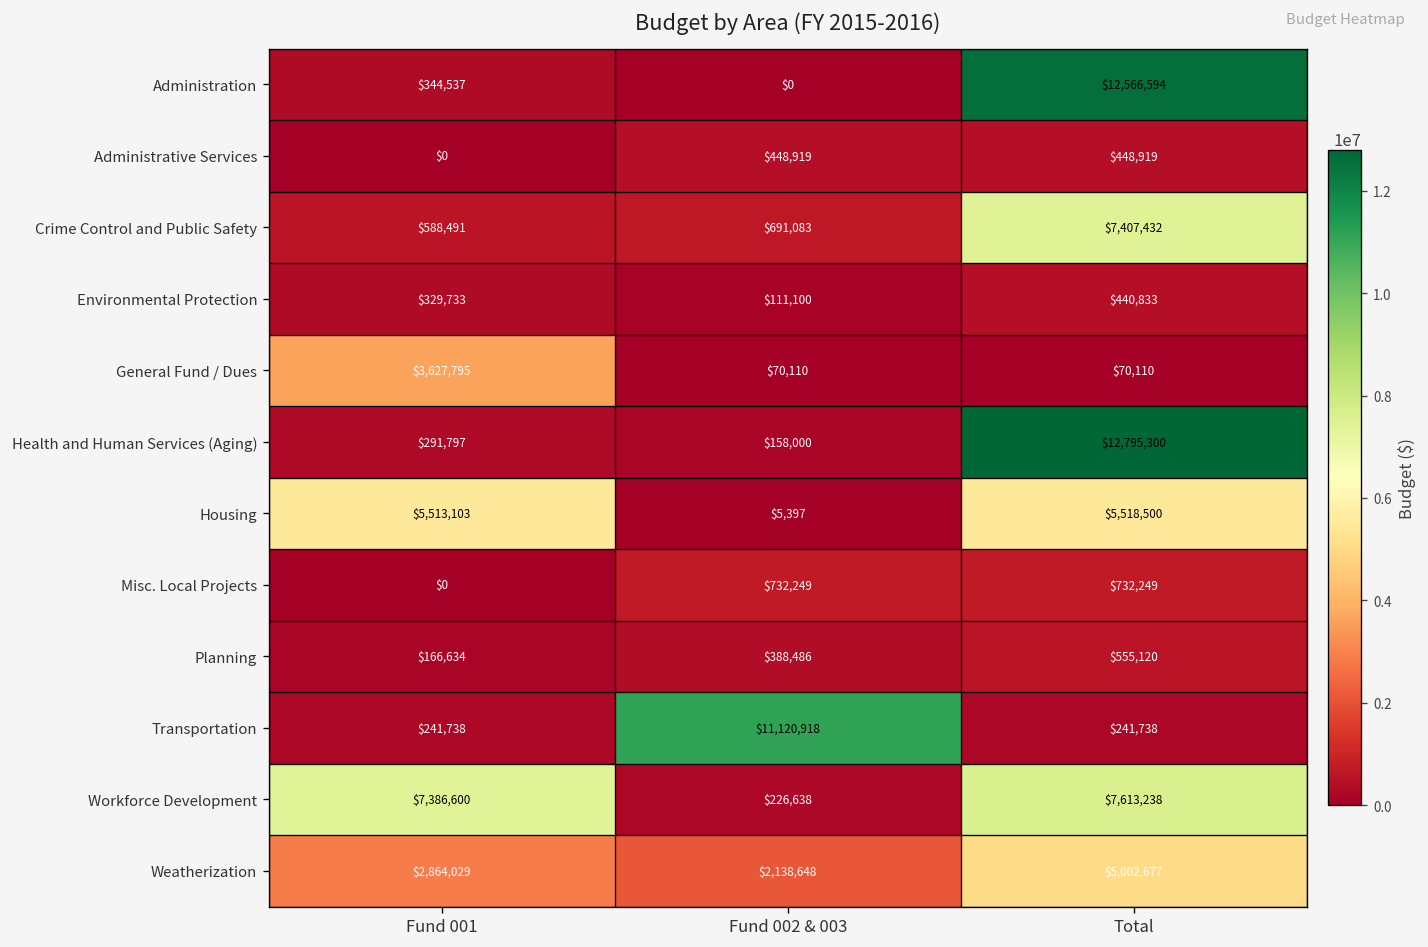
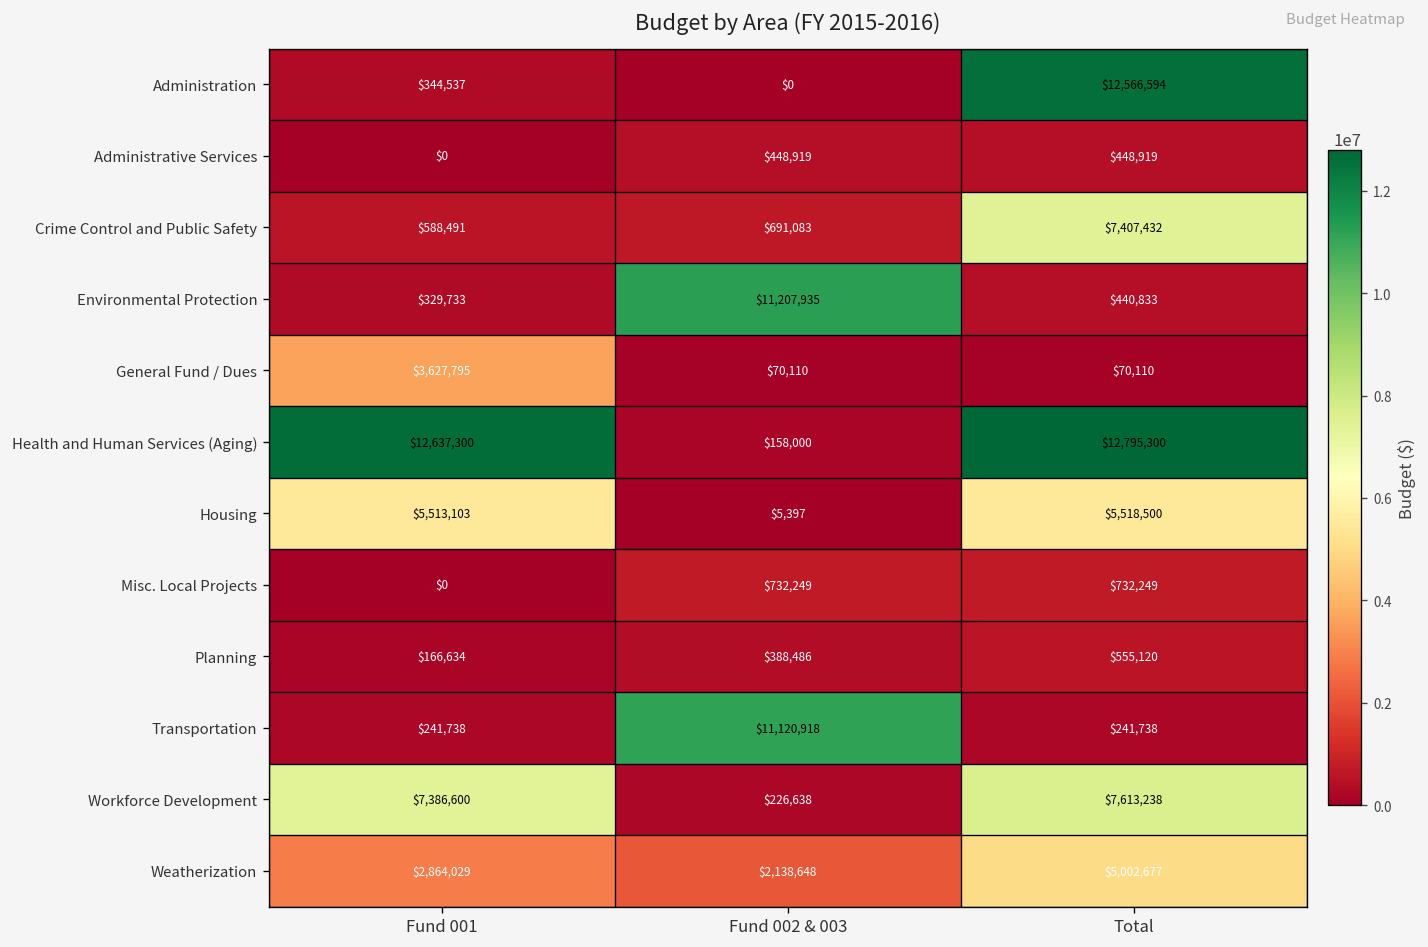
Environmental Protection, Fund 002 & 003: $111,100 -> $11,207,935
Health and Human Services (Aging), Fund 001: $291,797 -> $12,637,300
